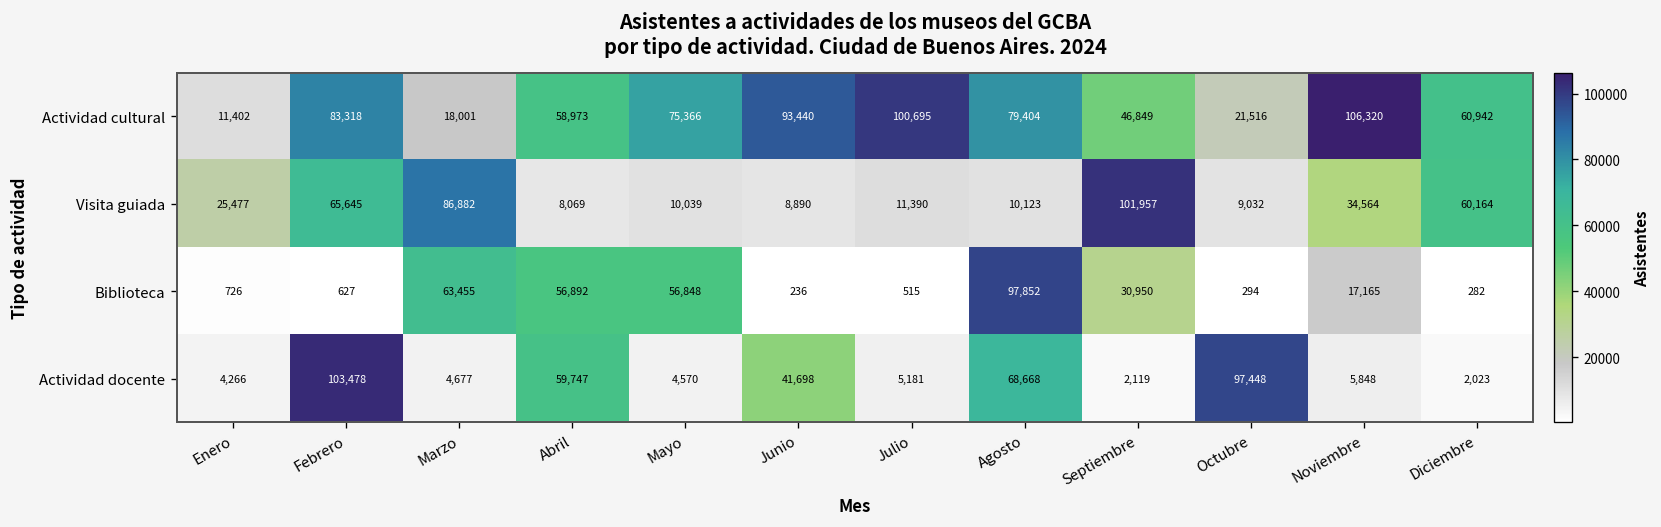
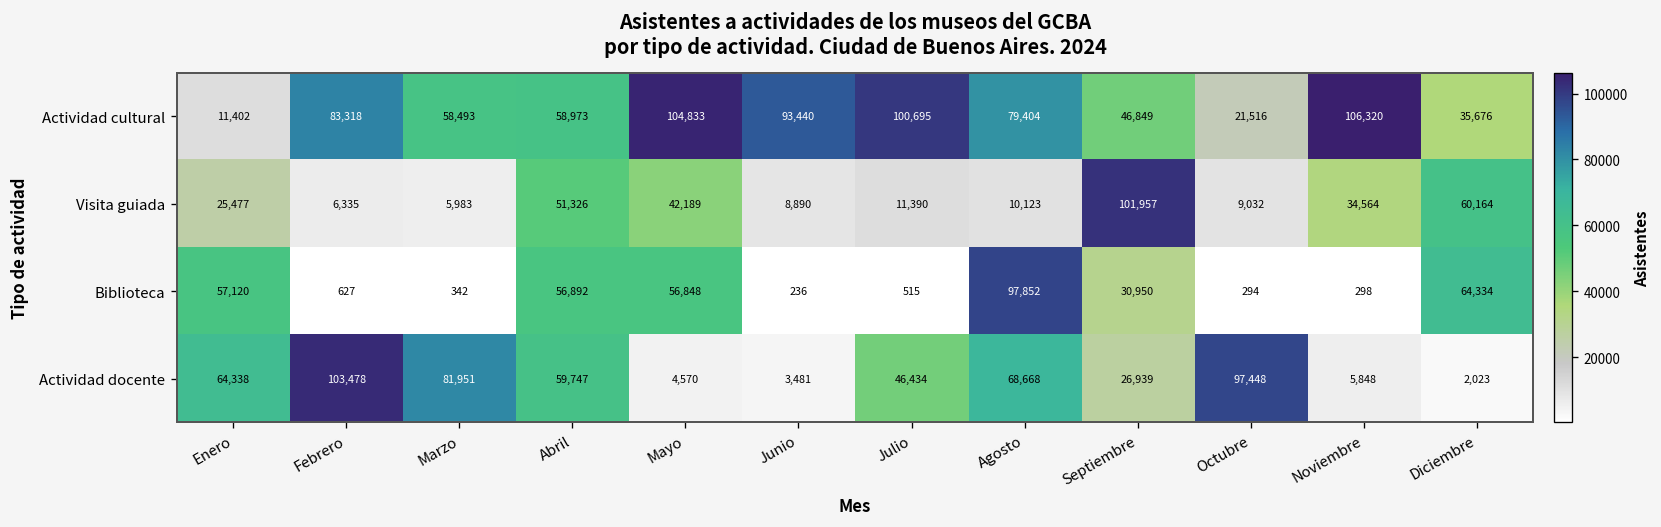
Actividad cultural, Marzo: 18,001 -> 58,493
Actividad cultural, Mayo: 75,366 -> 104,833
Actividad cultural, Diciembre: 60,942 -> 35,676
Visita guiada, Febrero: 65,645 -> 6,335
Visita guiada, Marzo: 86,882 -> 5,983
Visita guiada, Abril: 8,069 -> 51,326
Visita guiada, Mayo: 10,039 -> 42,189
Biblioteca, Enero: 726 -> 57,120
Biblioteca, Marzo: 63,455 -> 342
Biblioteca, Noviembre: 17,165 -> 298
Biblioteca, Diciembre: 282 -> 64,334
Actividad docente, Enero: 4,266 -> 64,338
Actividad docente, Marzo: 4,677 -> 81,951
Actividad docente, Junio: 41,698 -> 3,481
Actividad docente, Julio: 5,181 -> 46,434
Actividad docente, Septiembre: 2,119 -> 26,939
